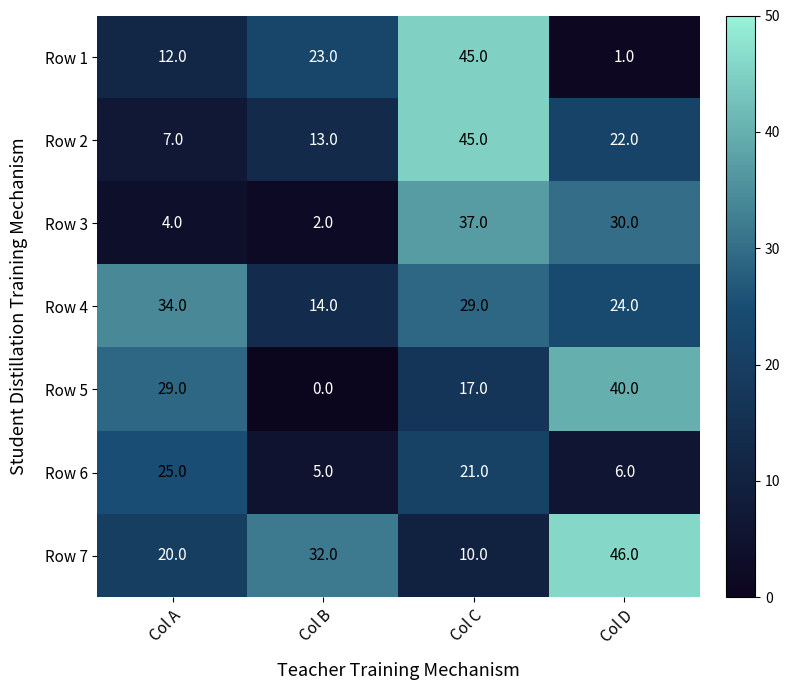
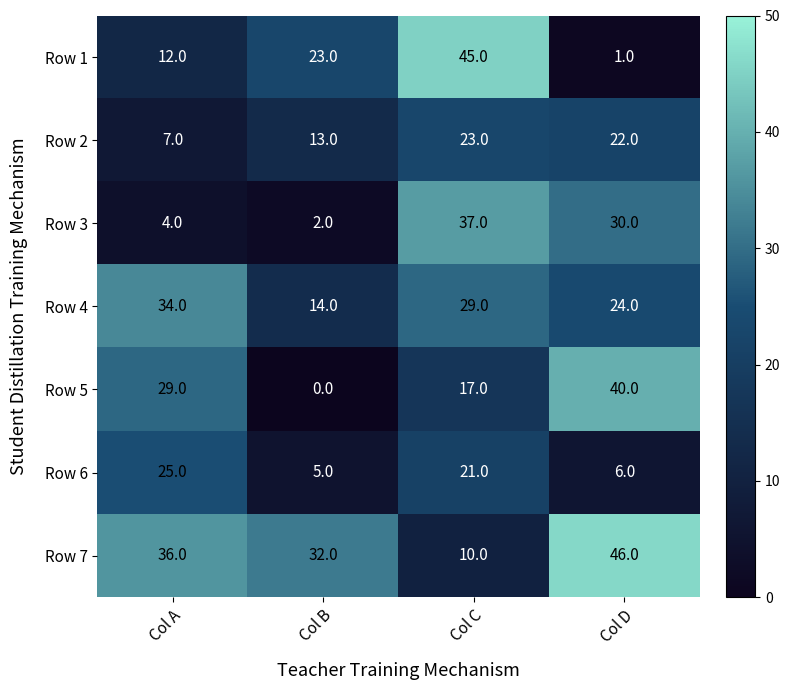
Row 2, Col C: 45.0 -> 23.0
Row 7, Col A: 20.0 -> 36.0
